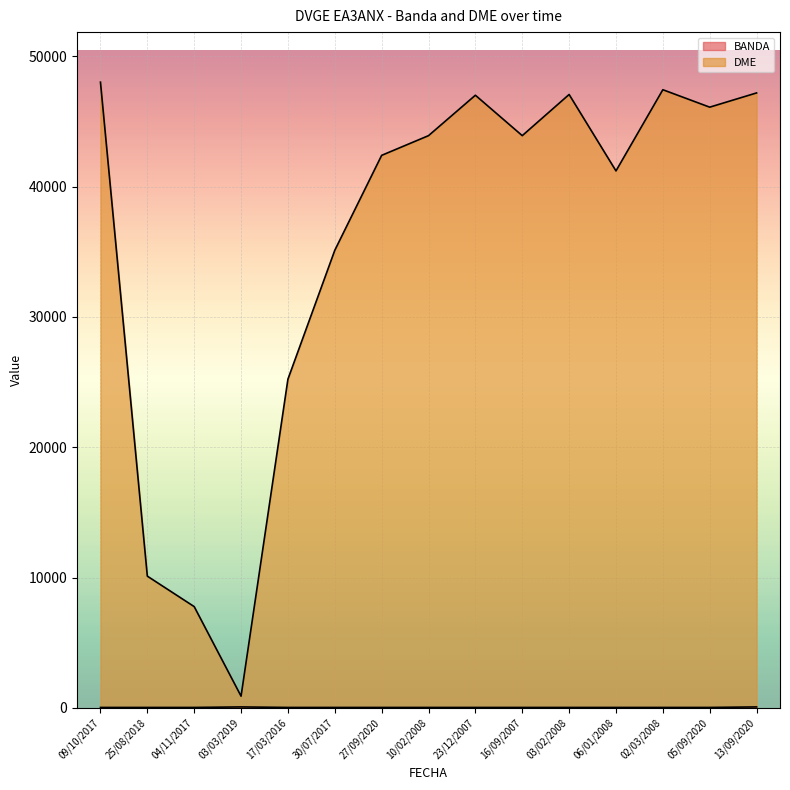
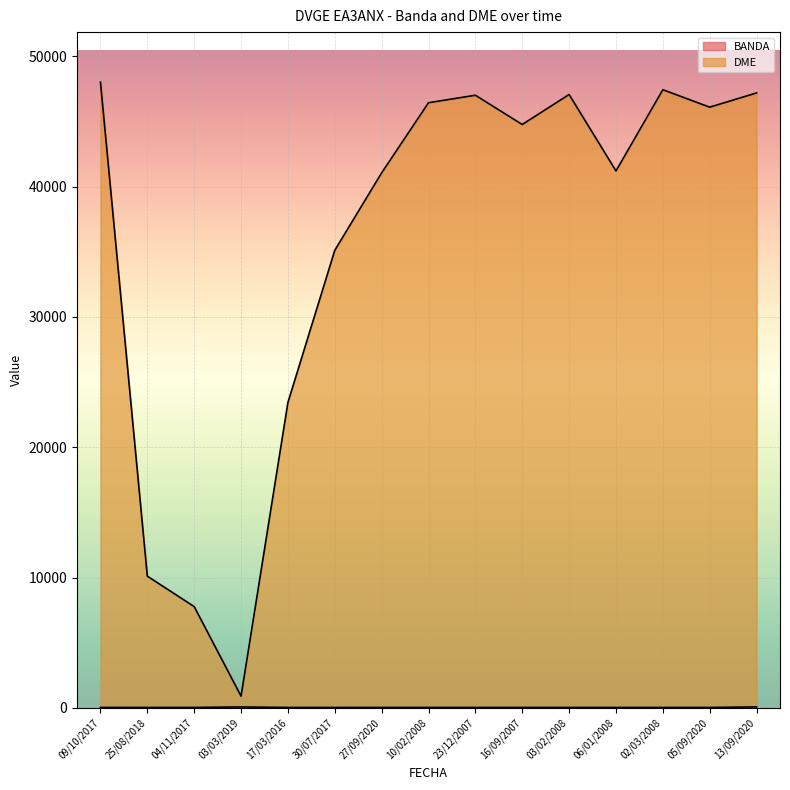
DME, 17/03/2016: 25200 -> 23400
DME, 27/09/2020: 42400 -> 41000
DME, 10/02/2008: 43900 -> 46400
DME, 16/09/2007: 43900 -> 44800
